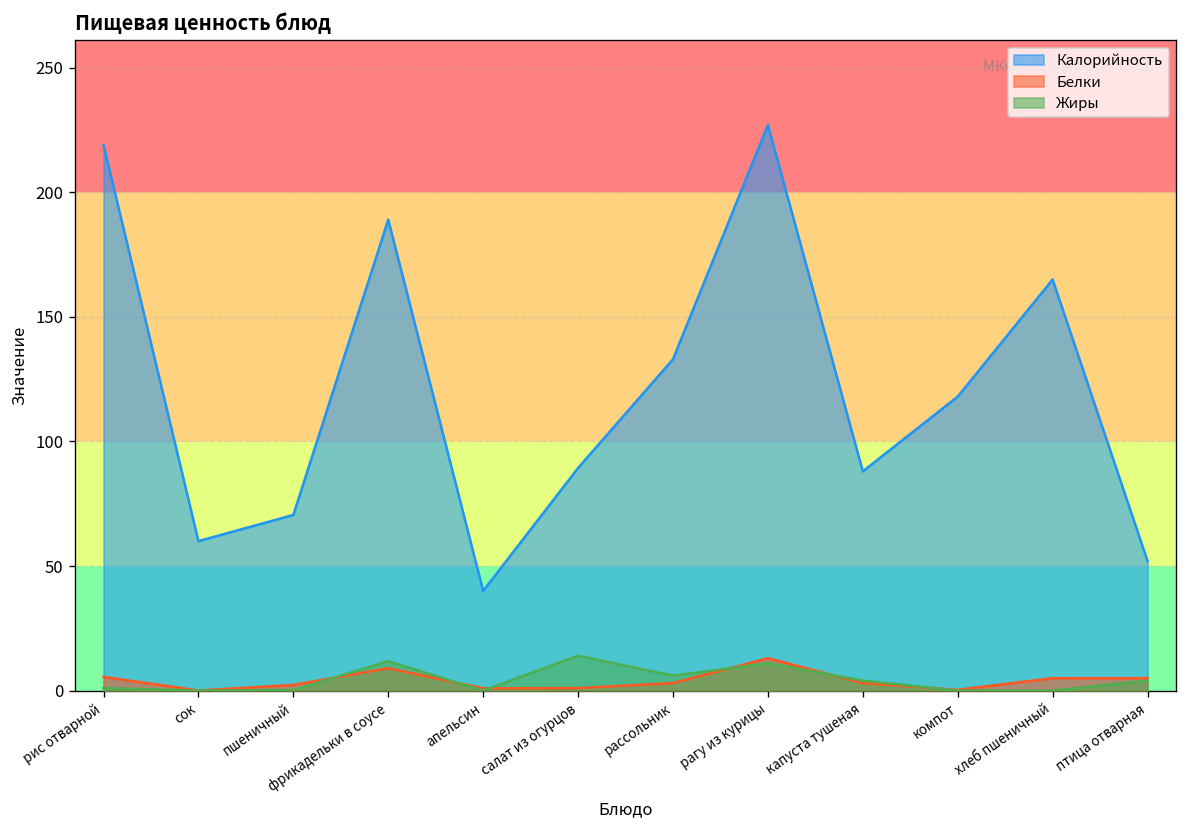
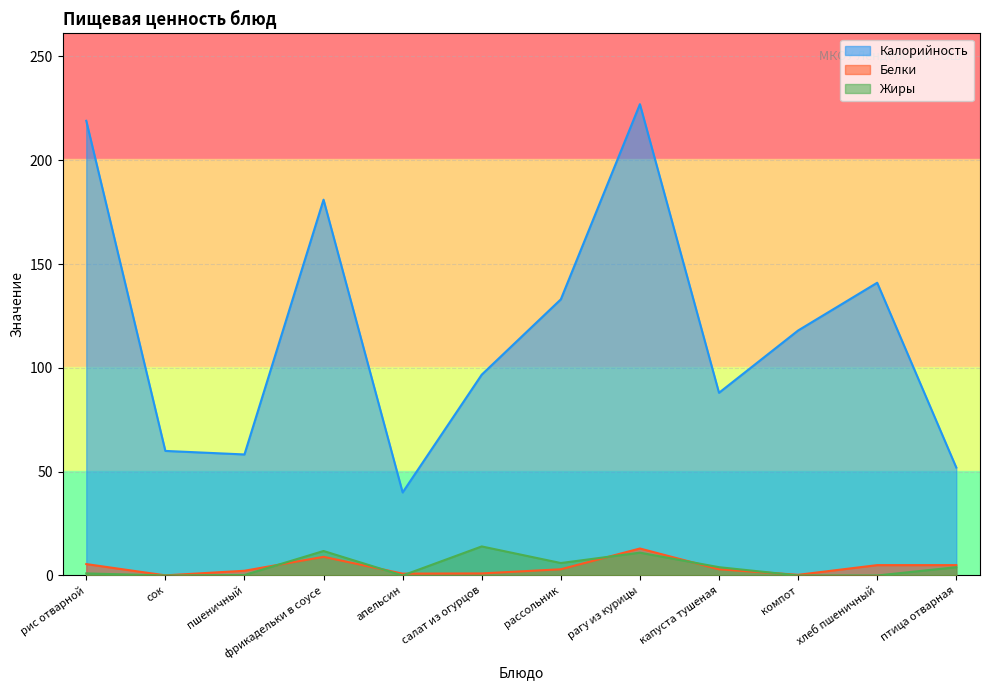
Калорийность, пшеничный: 71 -> 58
Калорийность, фрикадельки в соусе: 189 -> 181
Калорийность, салат из огурцов: 89 -> 97
Калорийность, хлеб пшеничный: 165 -> 141
